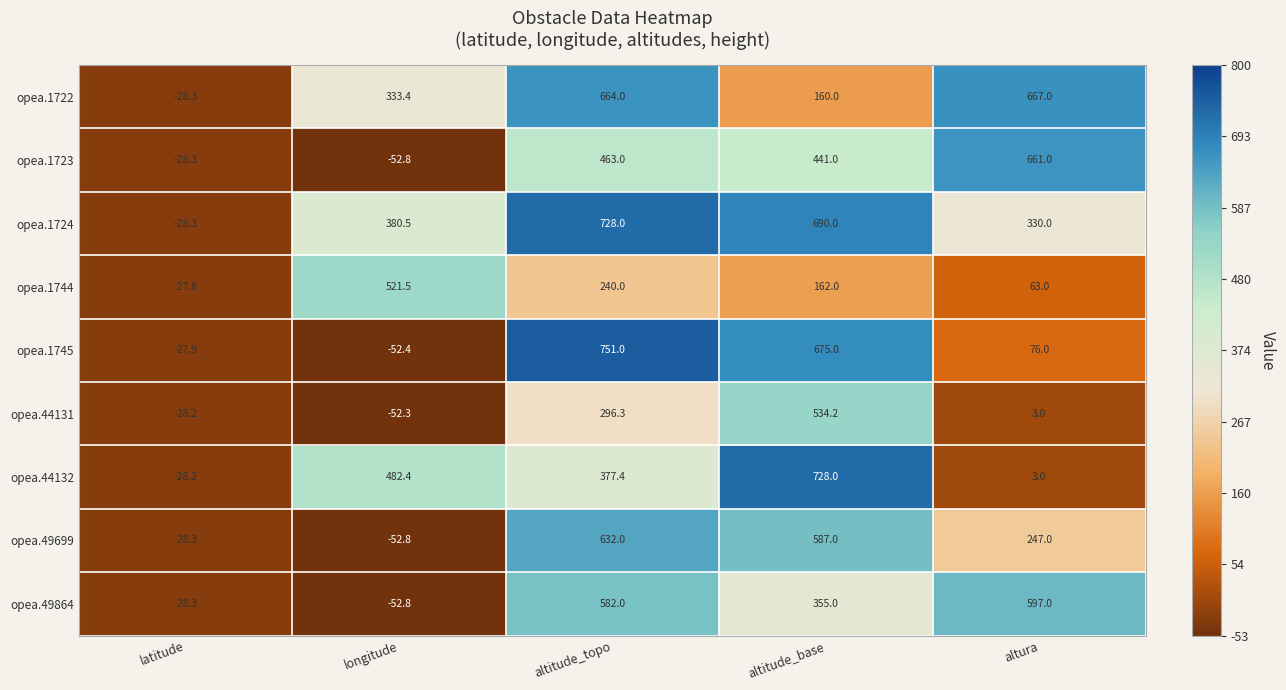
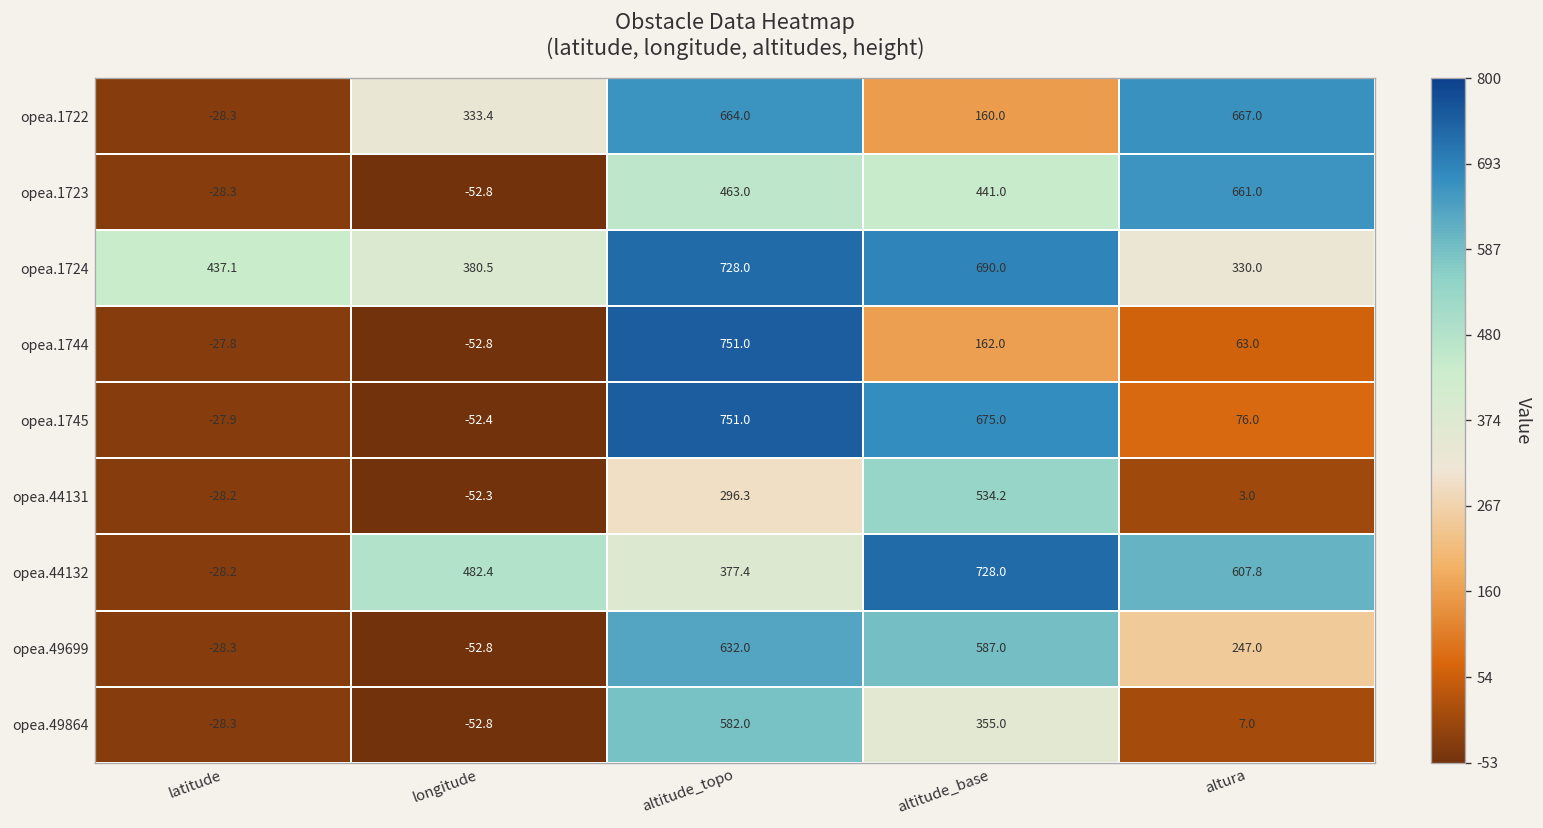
opea.1724, latitude: -28.3 -> 437.1
opea.1744, longitude: 521.5 -> -52.8
opea.1744, altitude_topo: 240.0 -> 751.0
opea.44132, altura: 3.0 -> 607.8
opea.49864, altura: 597.0 -> 7.0
